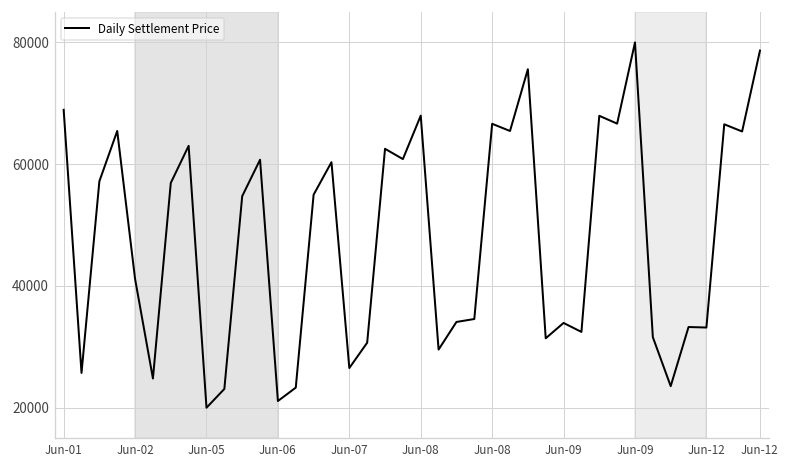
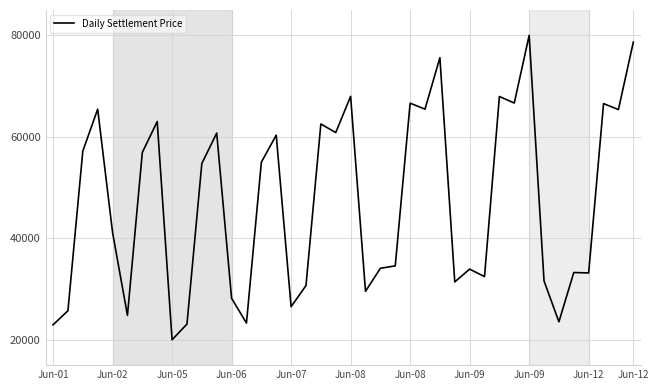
Jun-01: 69000 -> 23000
Jun-06: 21000 -> 28000
